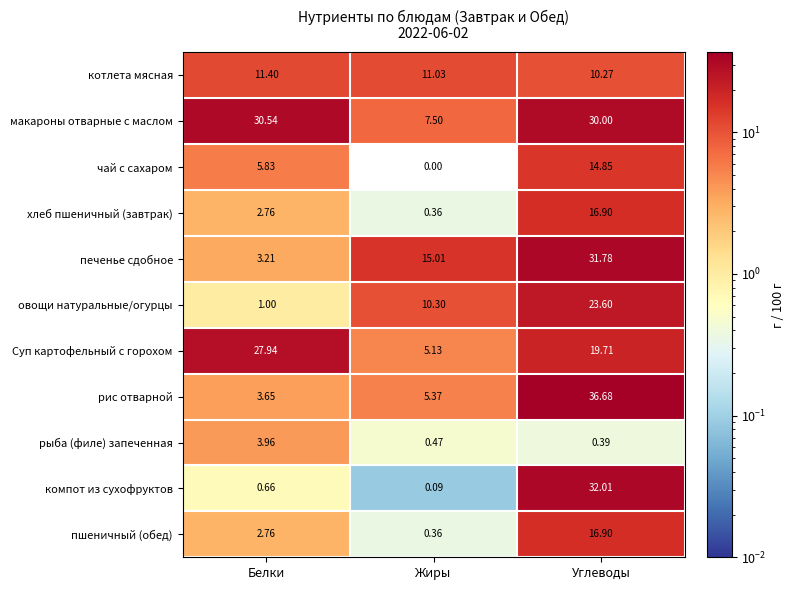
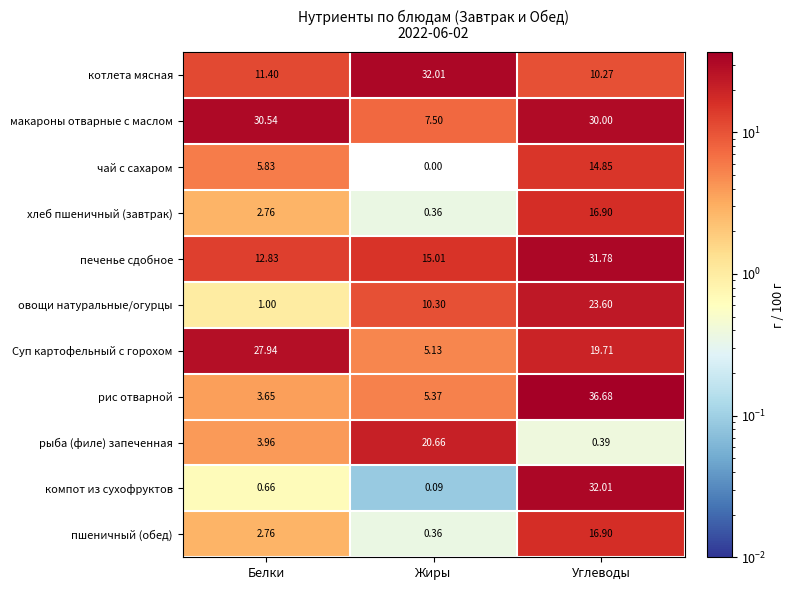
котлета мясная, Жиры: 11.03 -> 32.01
печенье сдобное, Белки: 3.21 -> 12.83
рыба (филе) запеченная, Жиры: 0.47 -> 20.66
